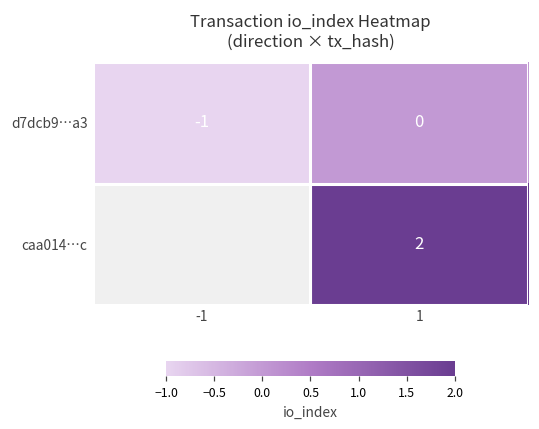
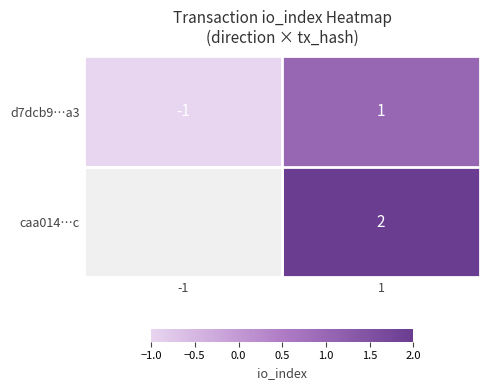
d7dcb9…a3, 1: 0 -> 1
